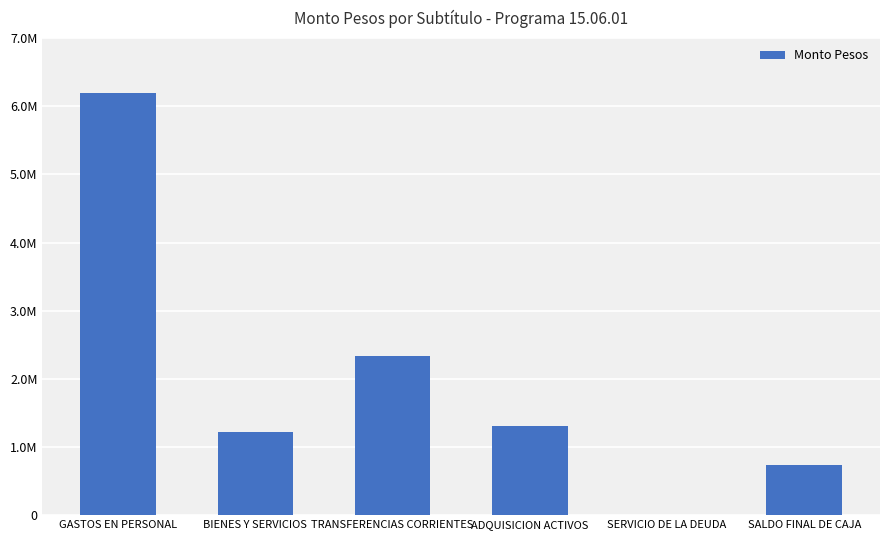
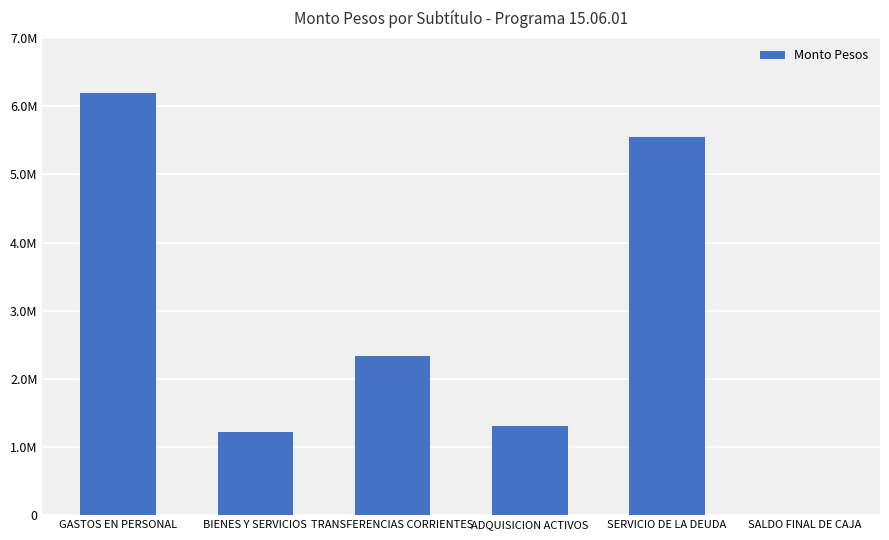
SERVICIO DE LA DEUDA: 0 -> 5500000
SALDO FINAL DE CAJA: 700000 -> 0
